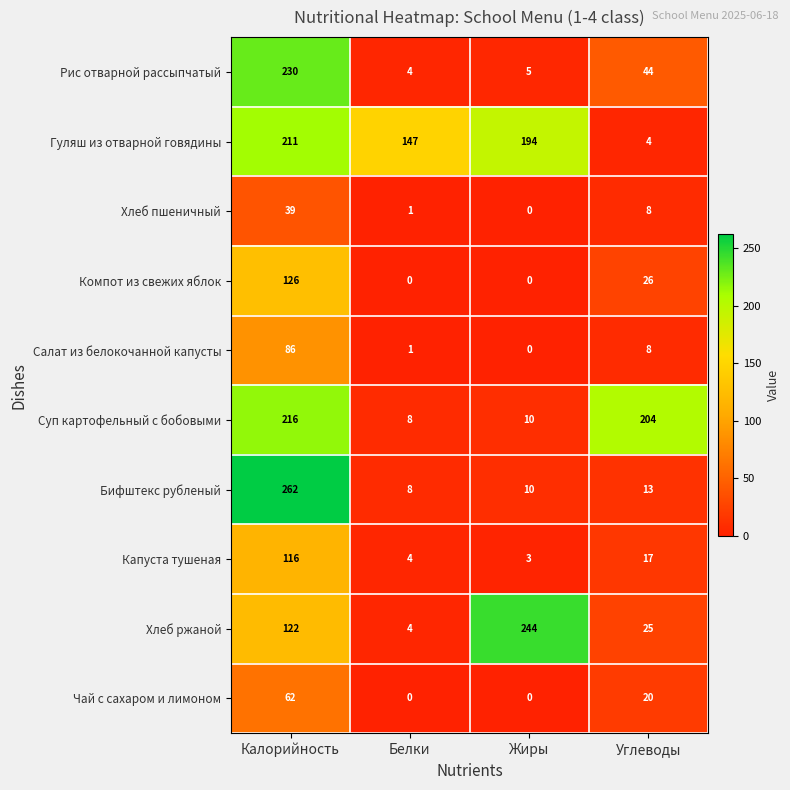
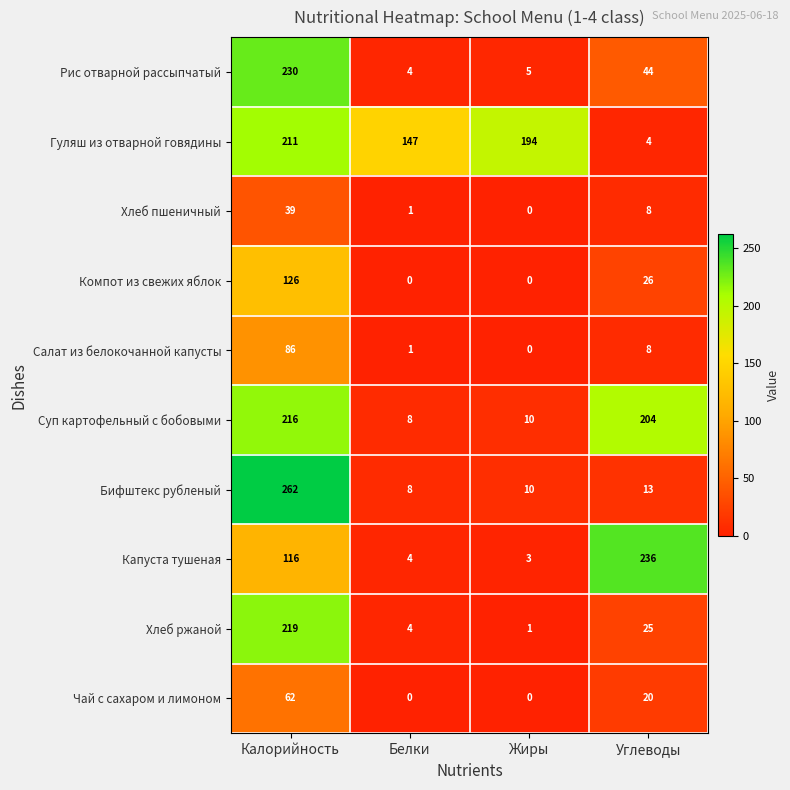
Капуста тушеная, Углеводы: 17 -> 236
Хлеб ржаной, Калорийность: 122 -> 219
Хлеб ржаной, Жиры: 244 -> 1
